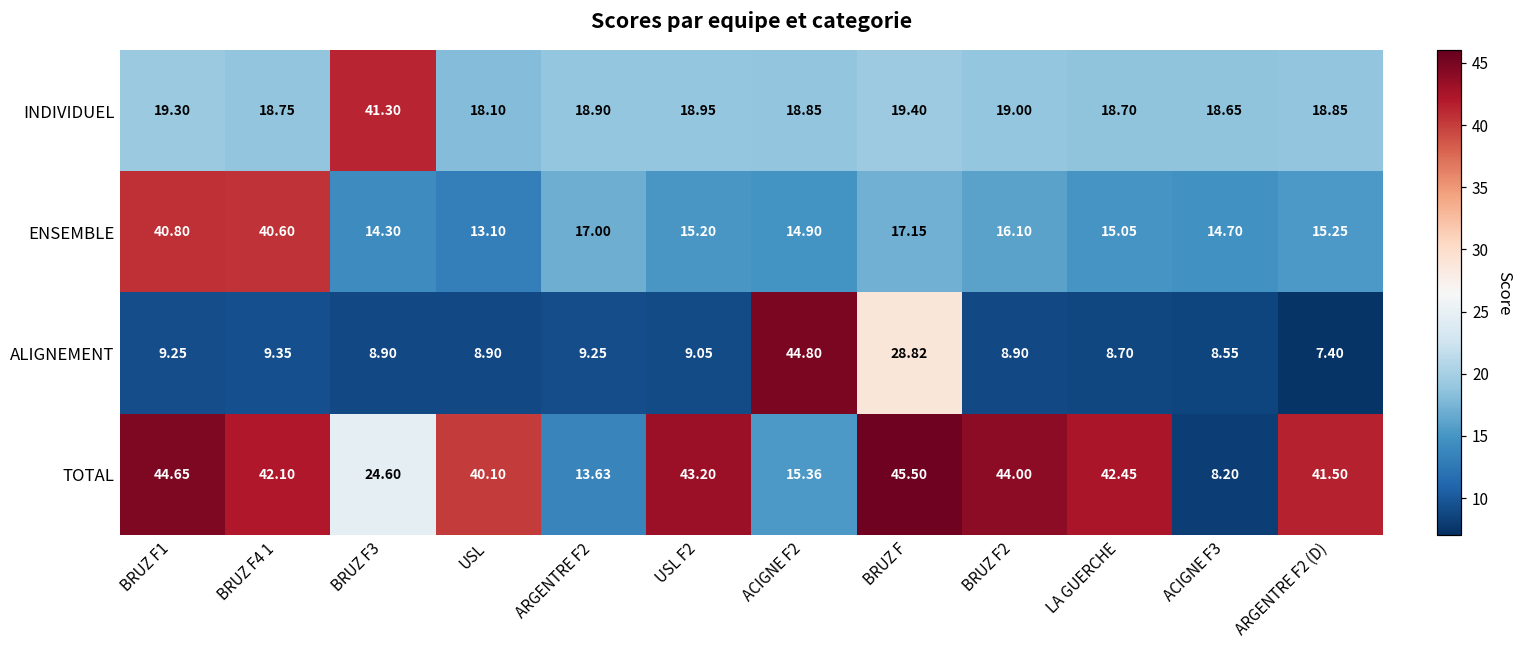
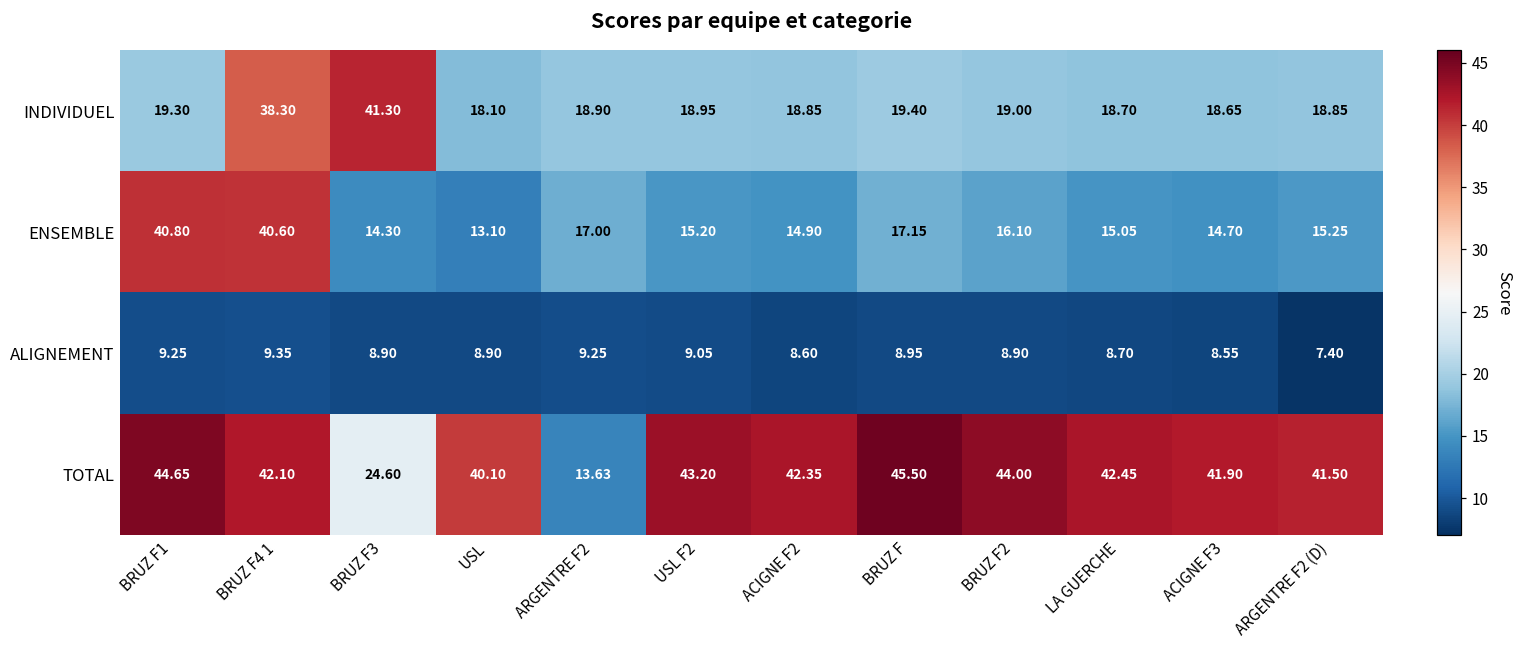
INDIVIDUEL, BRUZ F4 1: 18.75 -> 38.30
ALIGNEMENT, ACIGNE F2: 44.80 -> 8.60
ALIGNEMENT, BRUZ F: 28.82 -> 8.95
TOTAL, ACIGNE F2: 15.36 -> 42.35
TOTAL, ACIGNE F3: 8.20 -> 41.90
